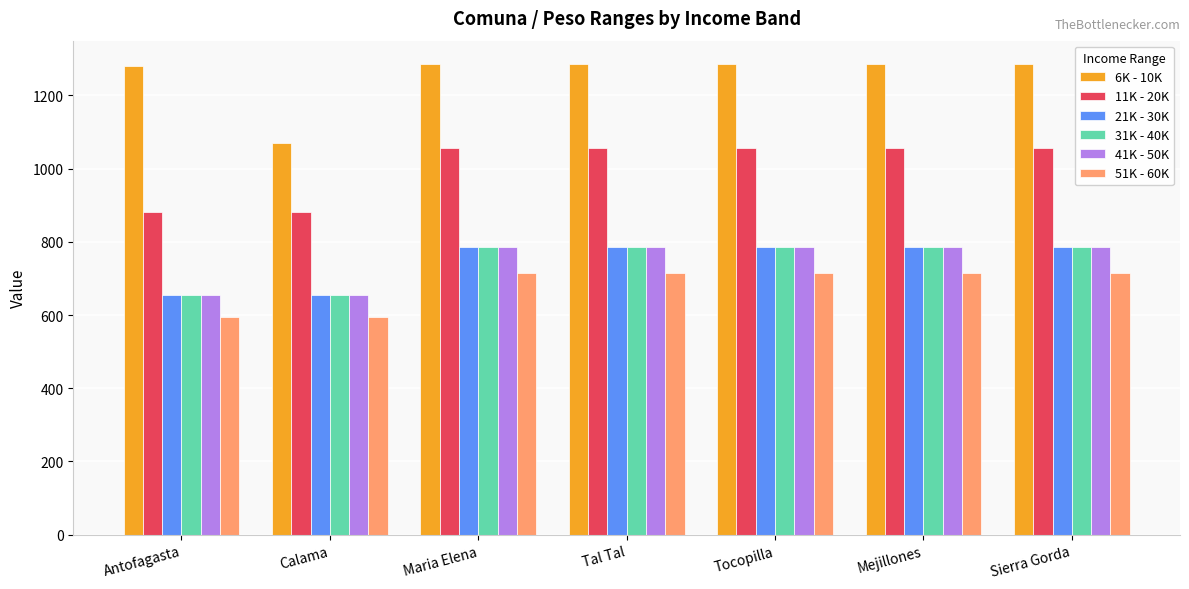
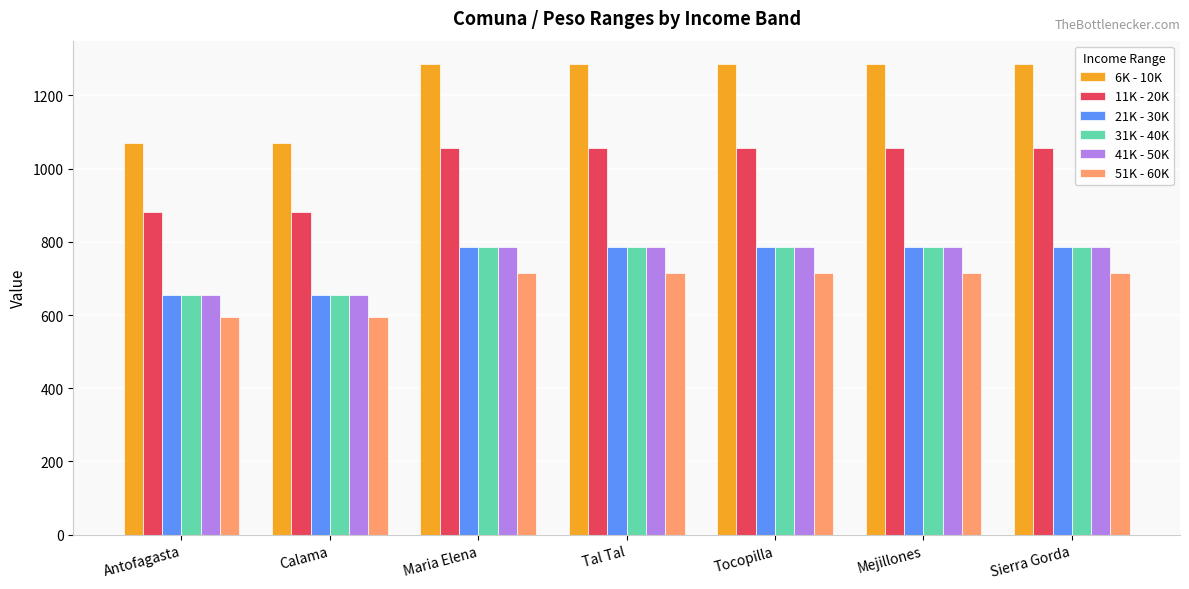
6K - 10K, Antofagasta: 1280 -> 1070
